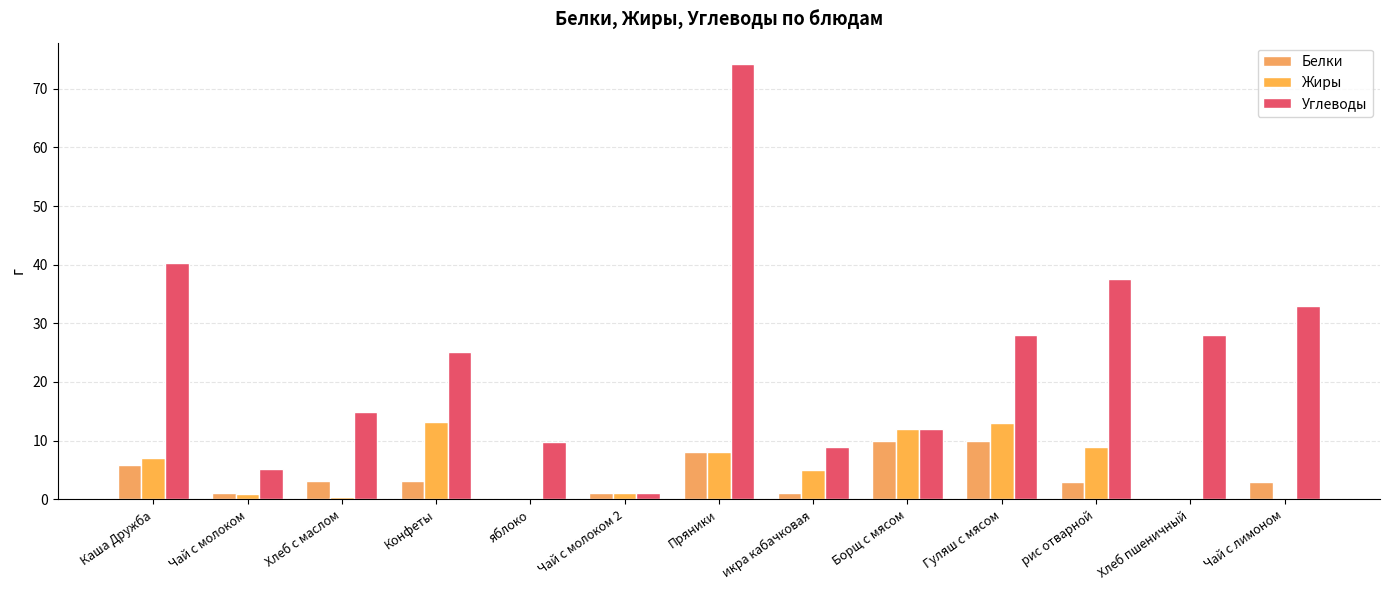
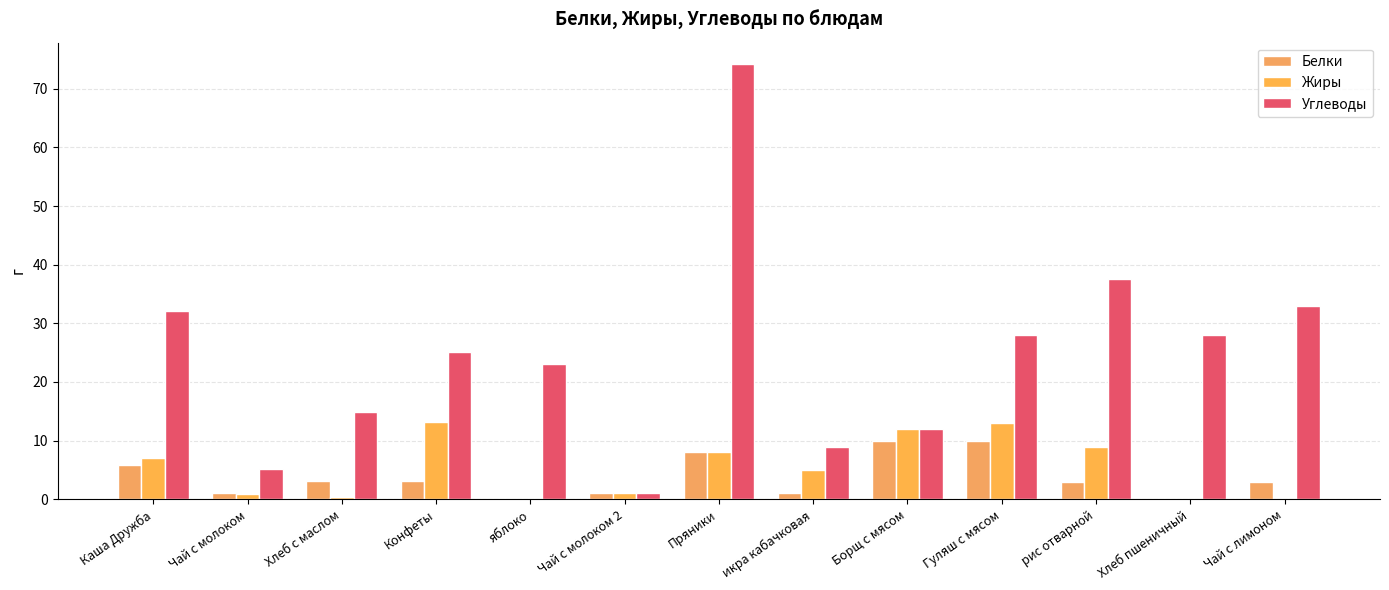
Углеводы, Каша Дружба: 40 -> 32
Углеводы, яблоко: 10 -> 23
